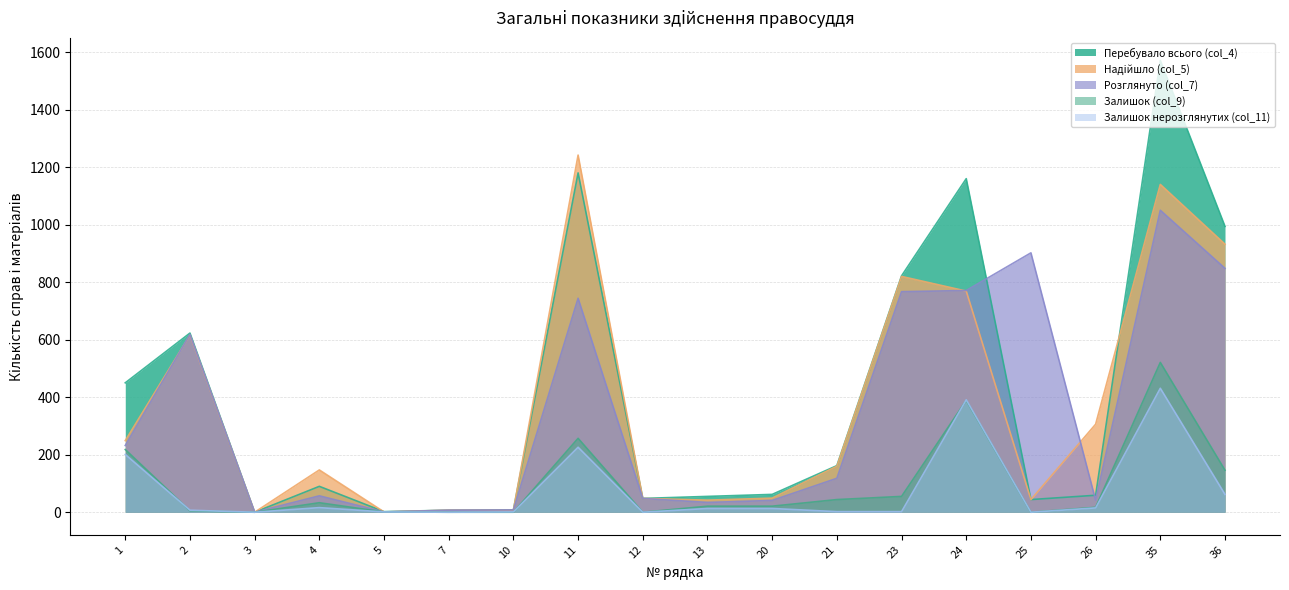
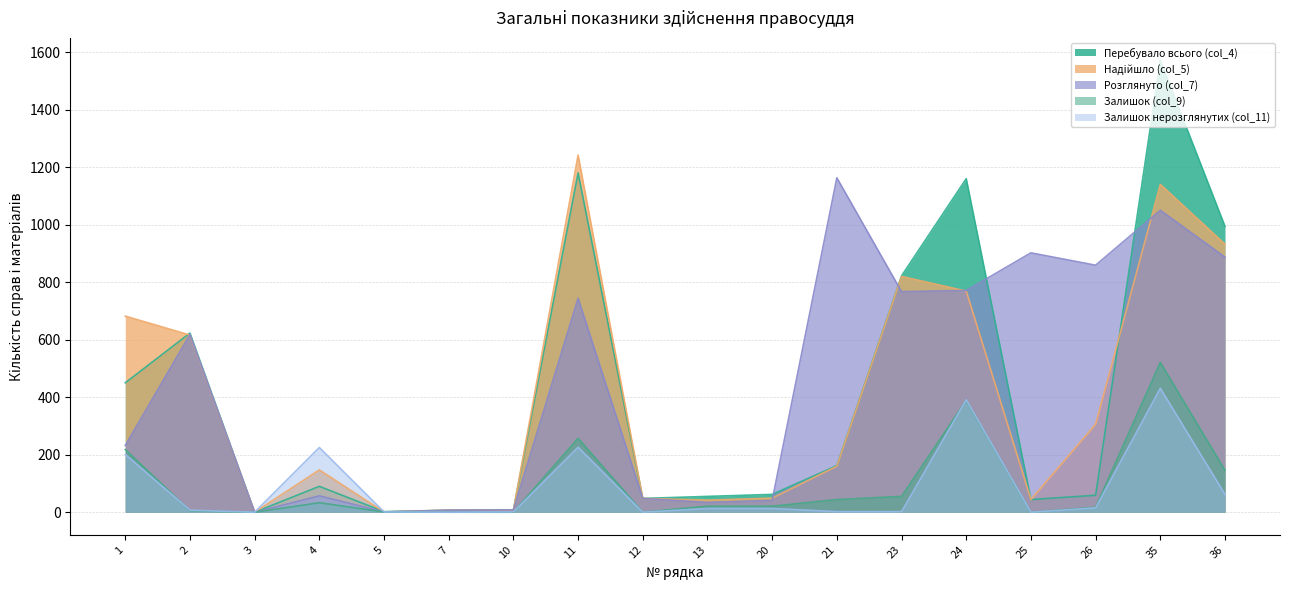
Надійшло (col_5), 1: 250 -> 680
Залишок нерозглянутих (col_11), 4: 20 -> 230
Розглянуто (col_7), 21: 120 -> 1160
Розглянуто (col_7), 26: 40 -> 860
Розглянуто (col_7), 36: 850 -> 890
